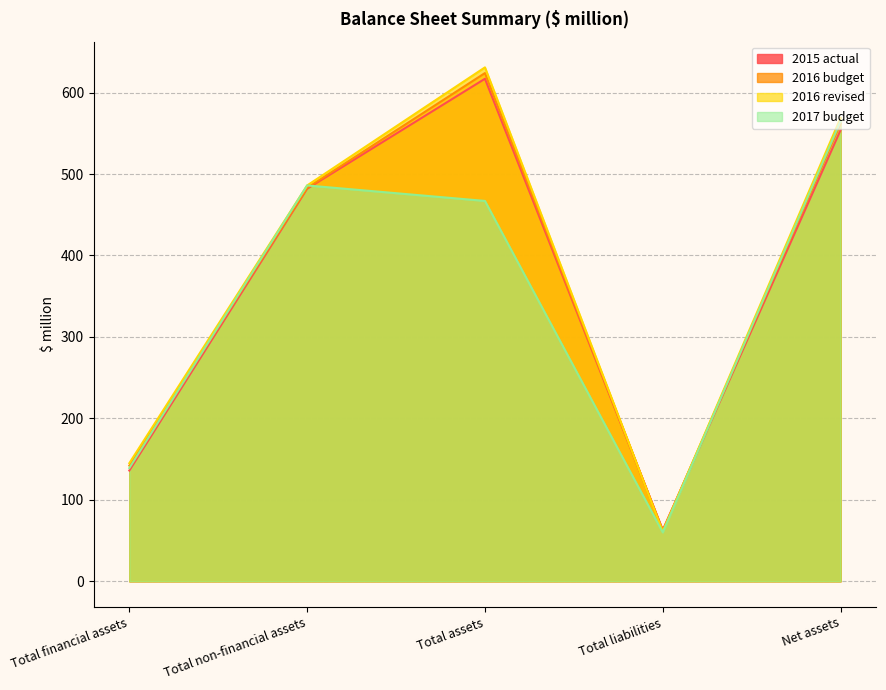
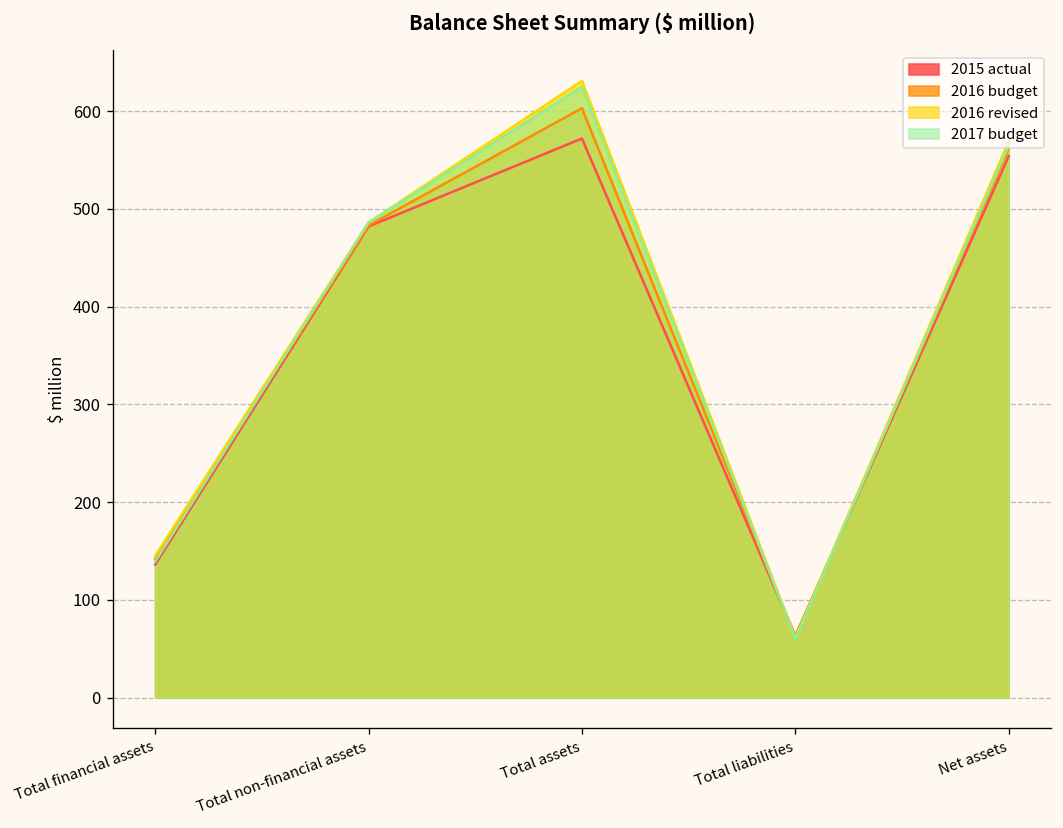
2015 actual, Total assets: 620 -> 570
2016 budget, Total assets: 620 -> 600
2017 budget, Total assets: 470 -> 630
